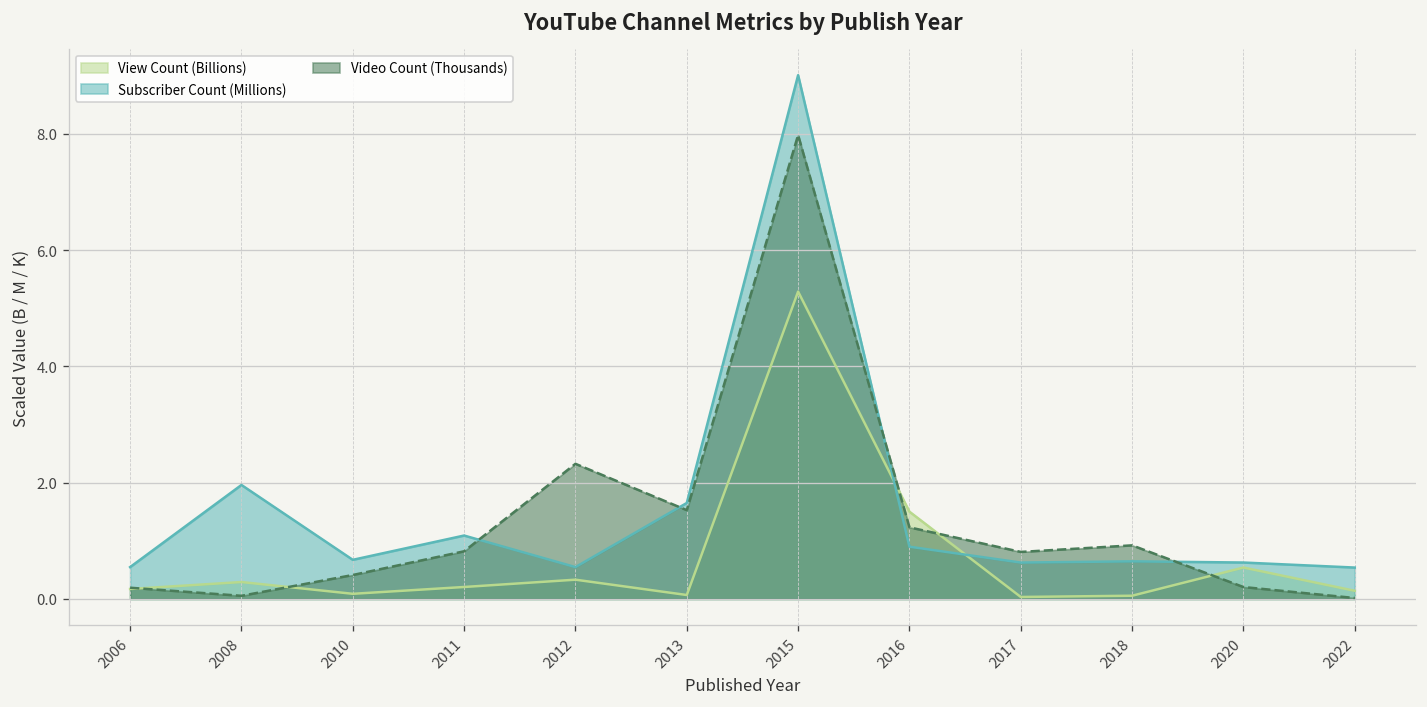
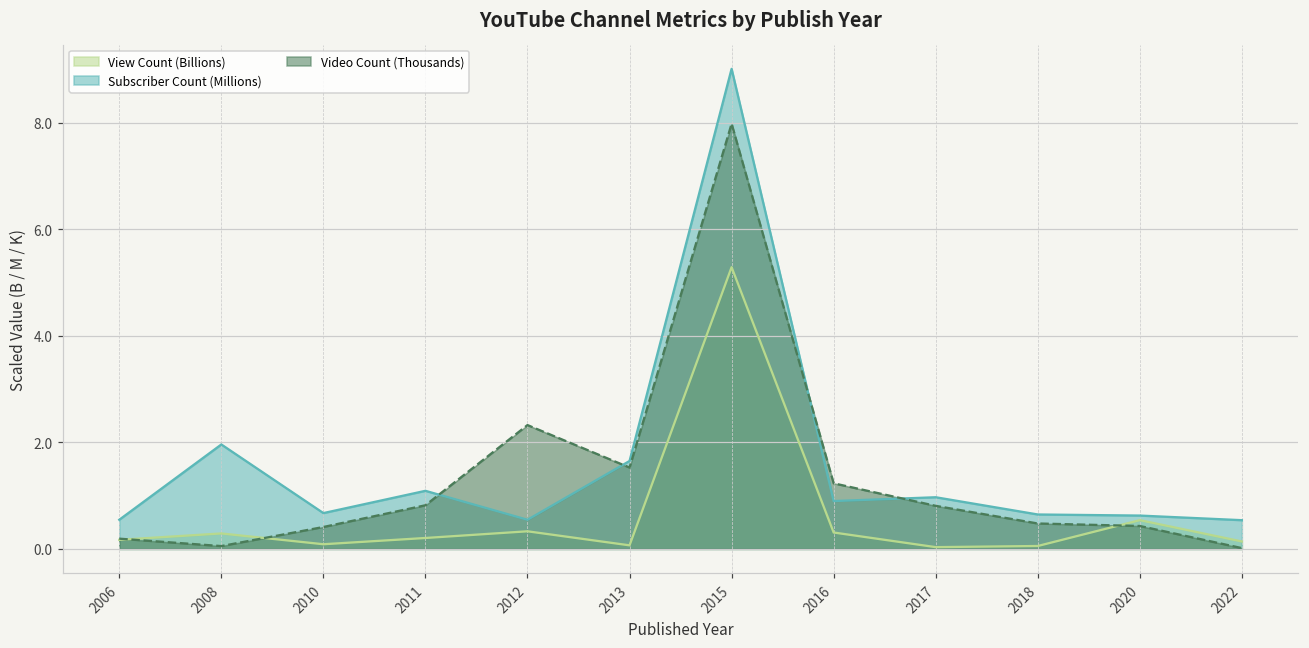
View Count (Billions), 2016: 1.5 -> 0.3
Subscriber Count (Millions), 2017: 0.6 -> 1.0
Video Count (Thousands), 2018: 0.9 -> 0.5
Video Count (Thousands), 2020: 0.2 -> 0.4
